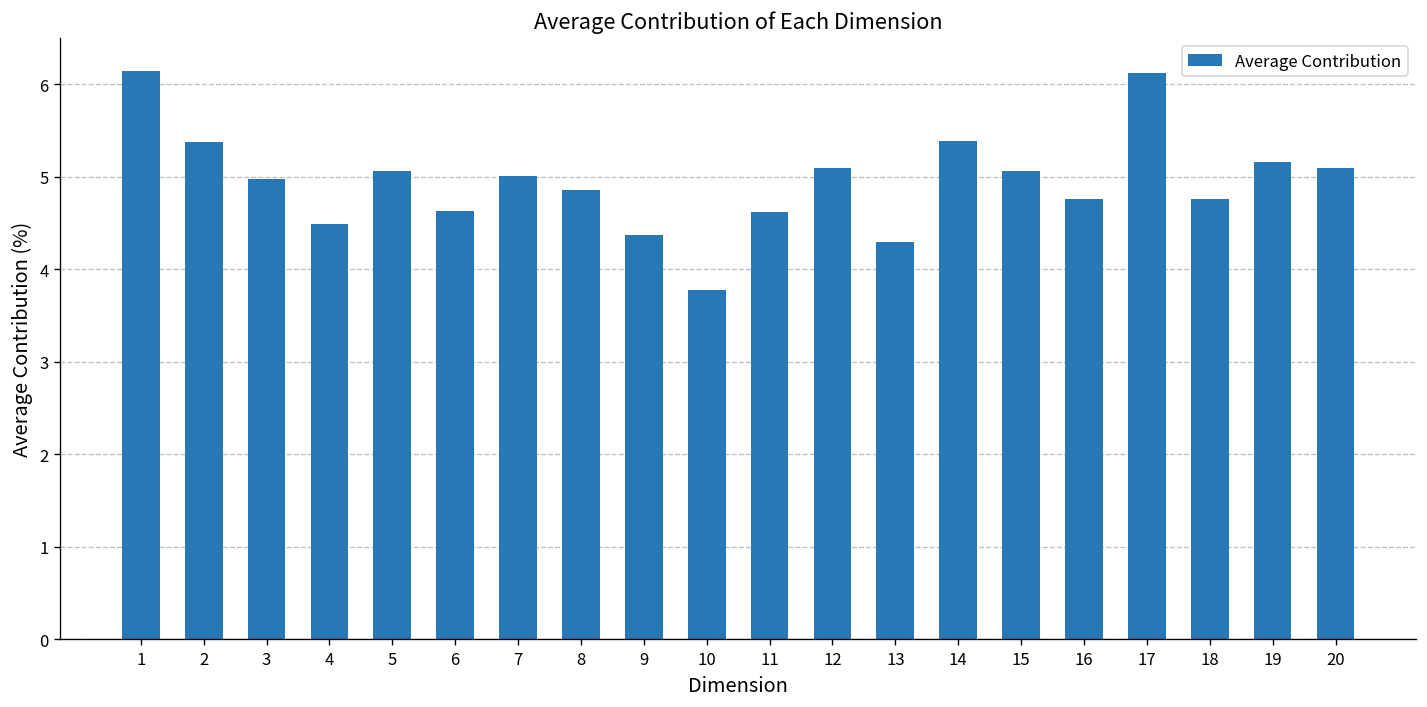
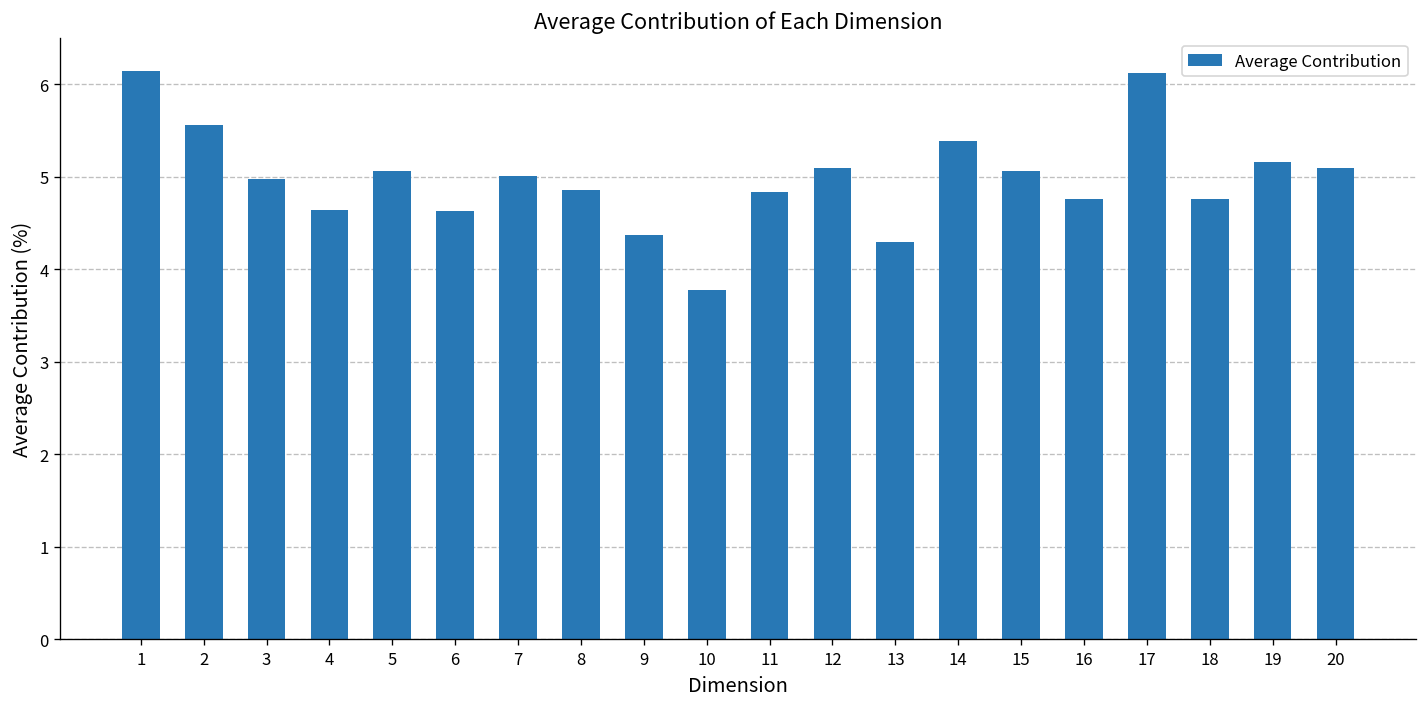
2: 5.4 -> 5.6
4: 4.5 -> 4.6
11: 4.6 -> 4.8
